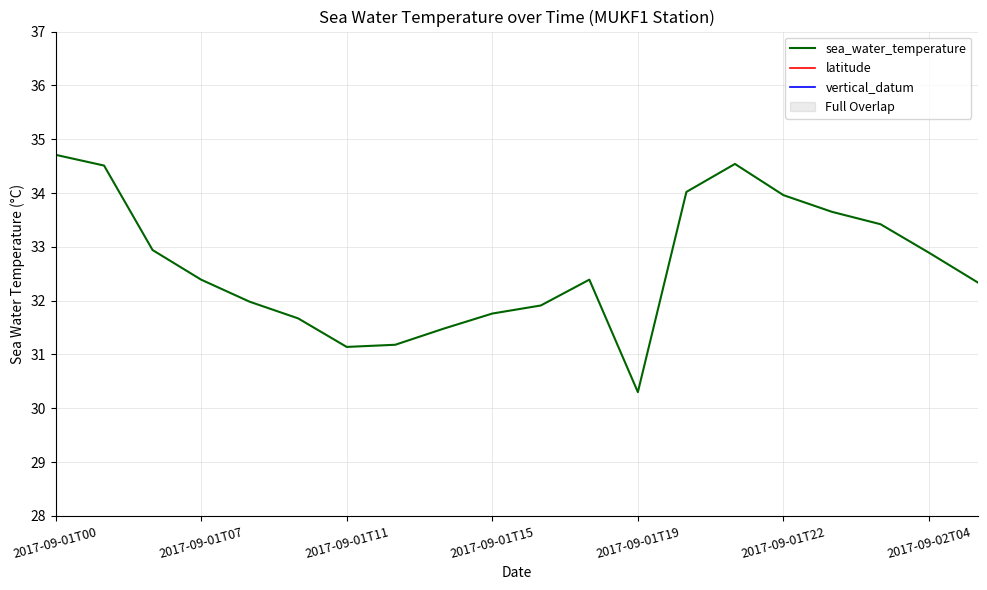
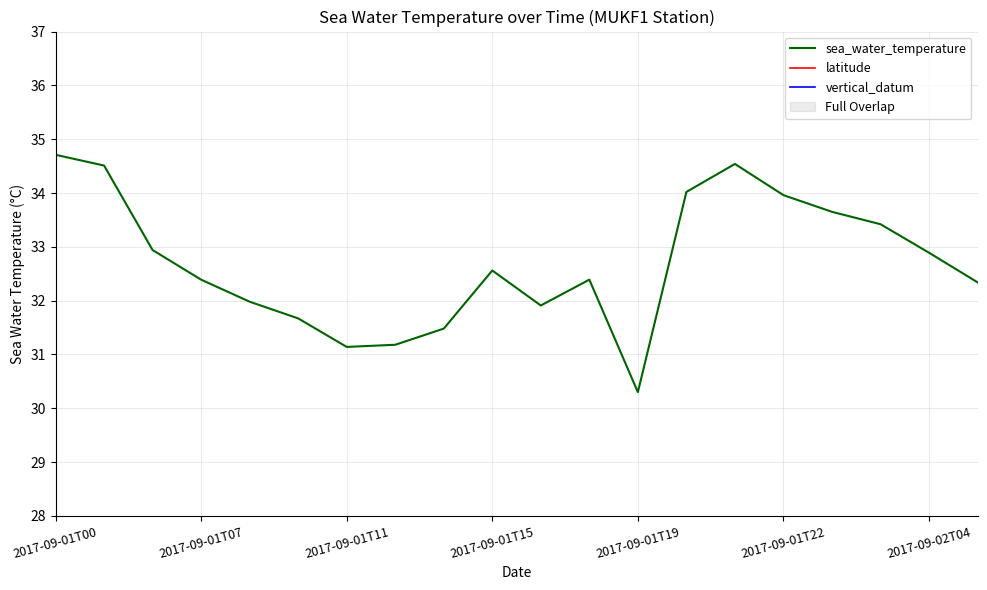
sea_water_temperature, 2017-09-01T15: 31.8 -> 32.6
